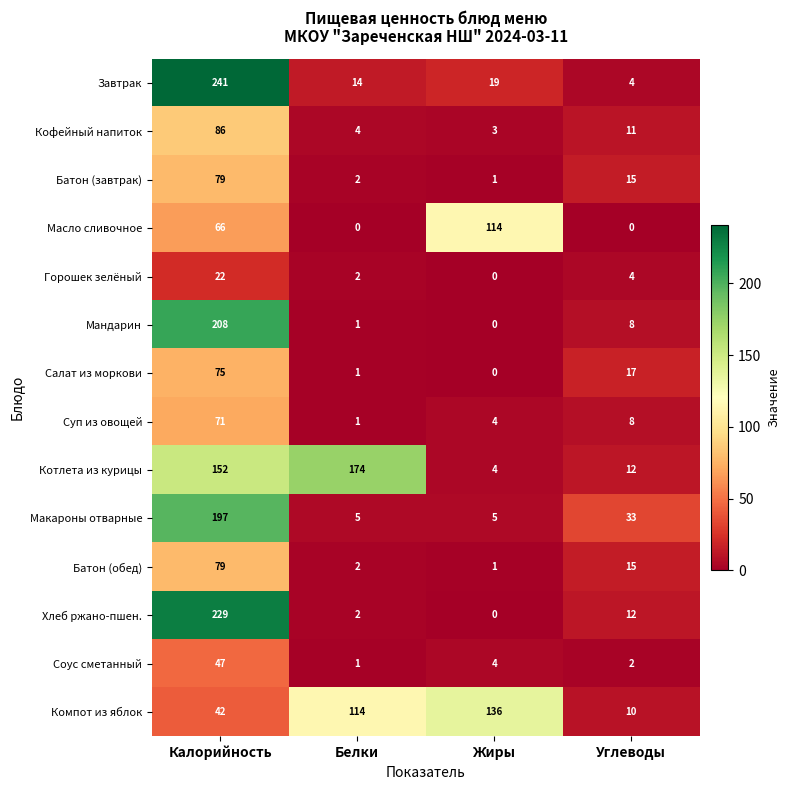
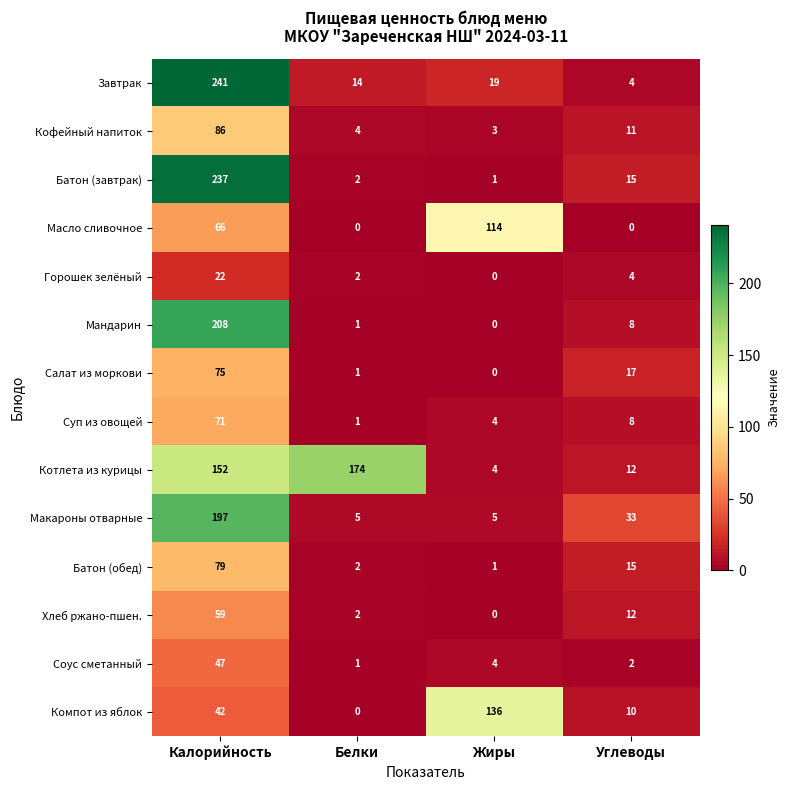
Батон (завтрак), Калорийность: 79 -> 237
Хлеб ржано-пшен., Калорийность: 229 -> 59
Компот из яблок, Белки: 114 -> 0
